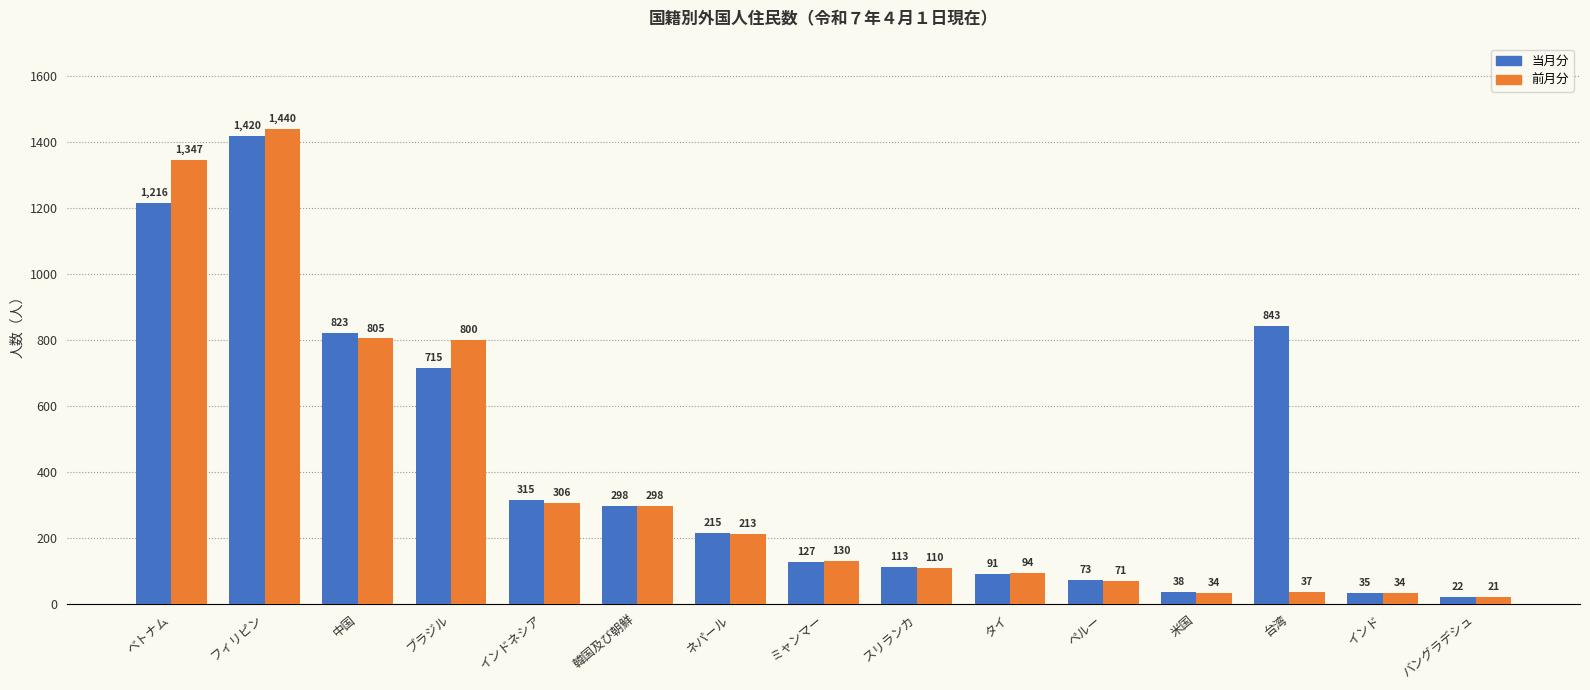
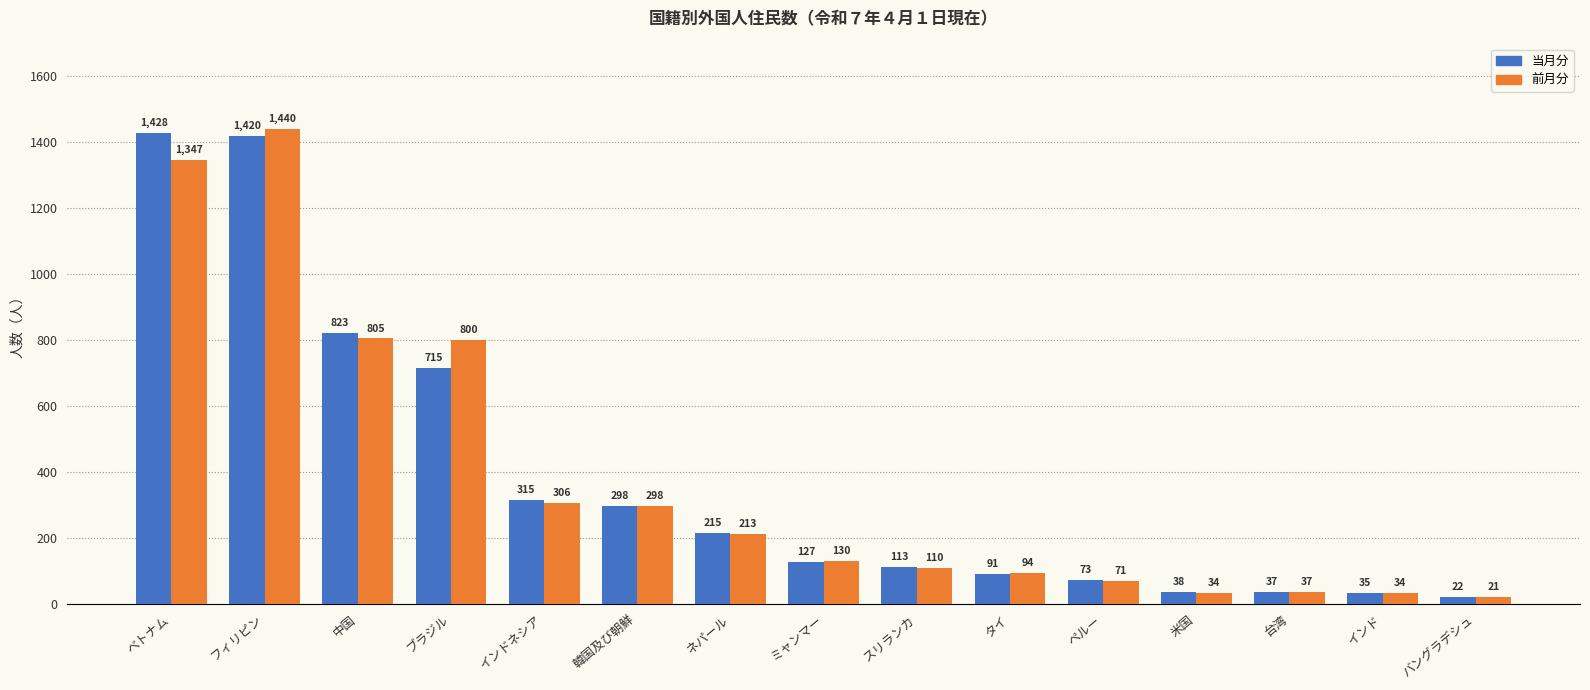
当月分, ベトナム: 1,216 -> 1,428
当月分, 台湾: 843 -> 37
